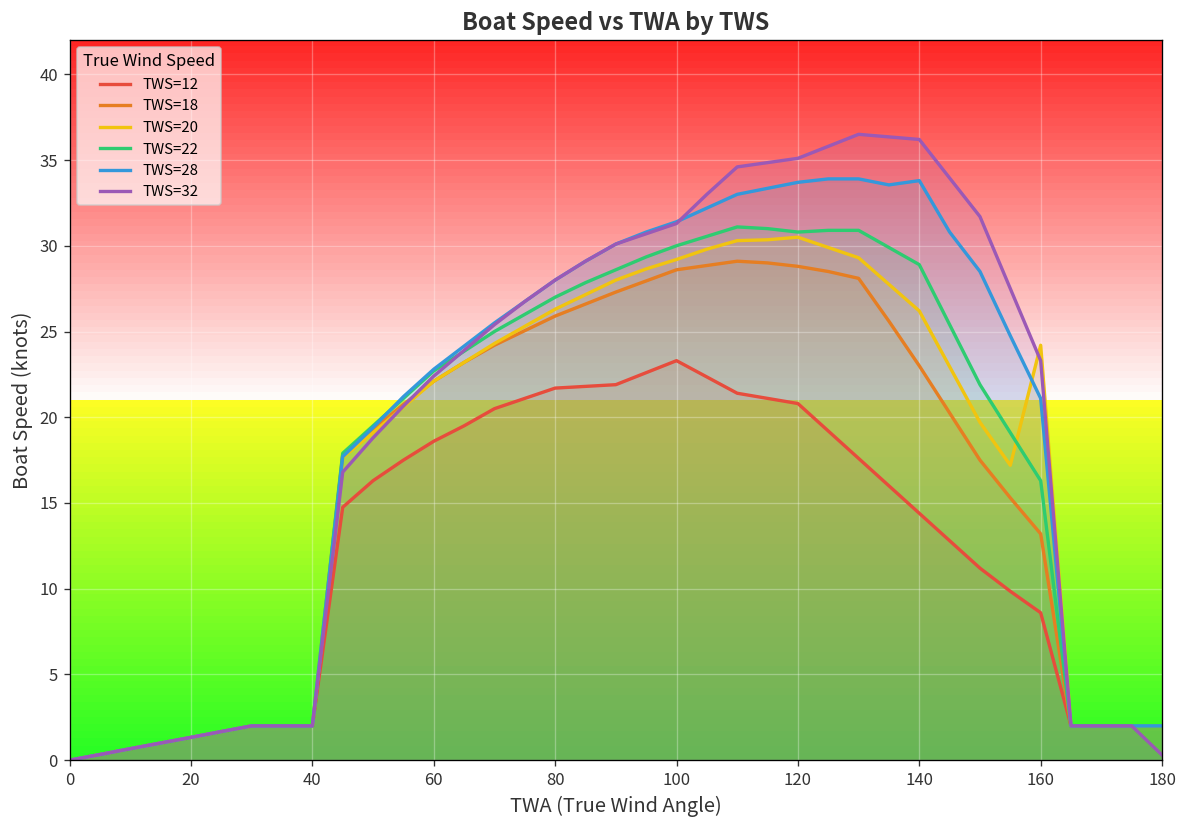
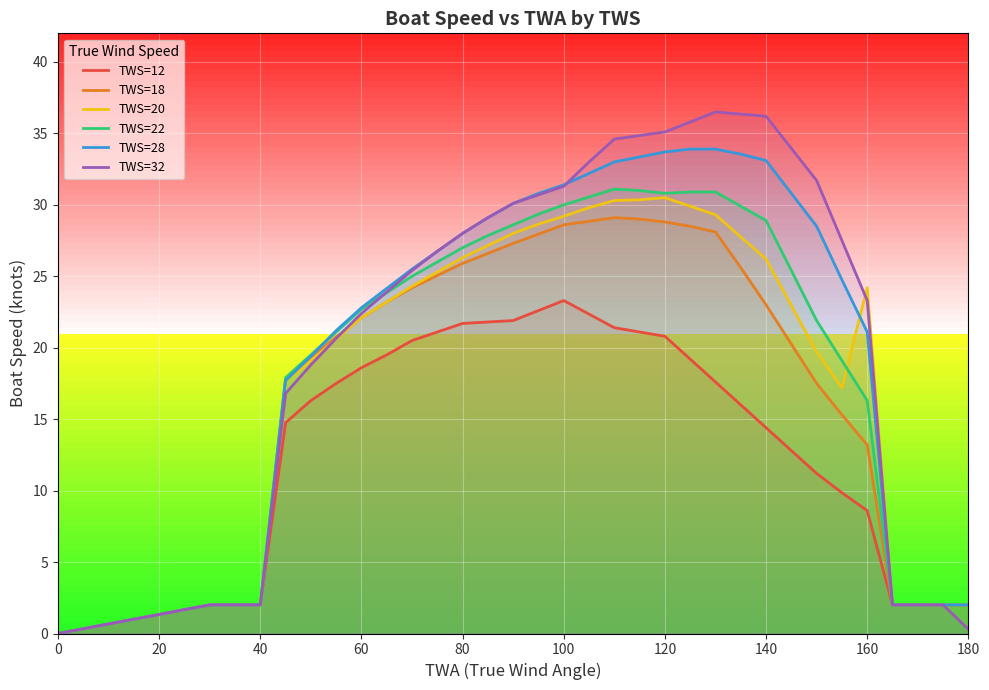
TWS=28, 140: 33.8 -> 33.1
